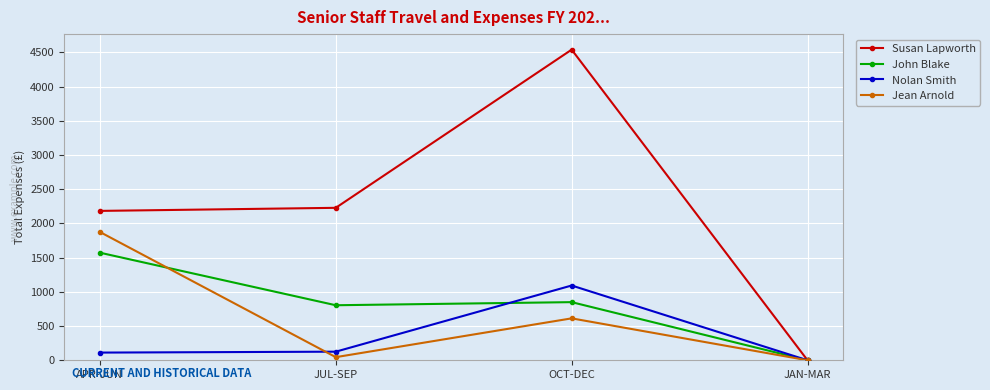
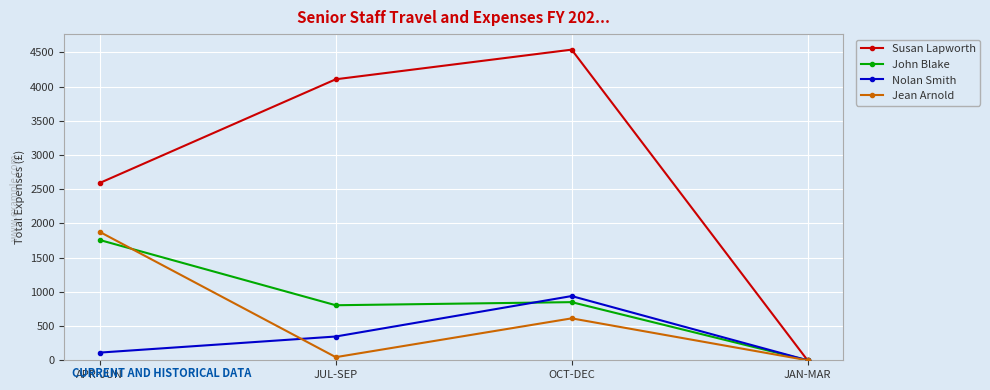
Susan Lapworth, APR-JUN: 2200 -> 2600
John Blake, APR-JUN: 1600 -> 1800
Susan Lapworth, JUL-SEP: 2200 -> 4100
Nolan Smith, JUL-SEP: 100 -> 300
Nolan Smith, OCT-DEC: 1100 -> 900
